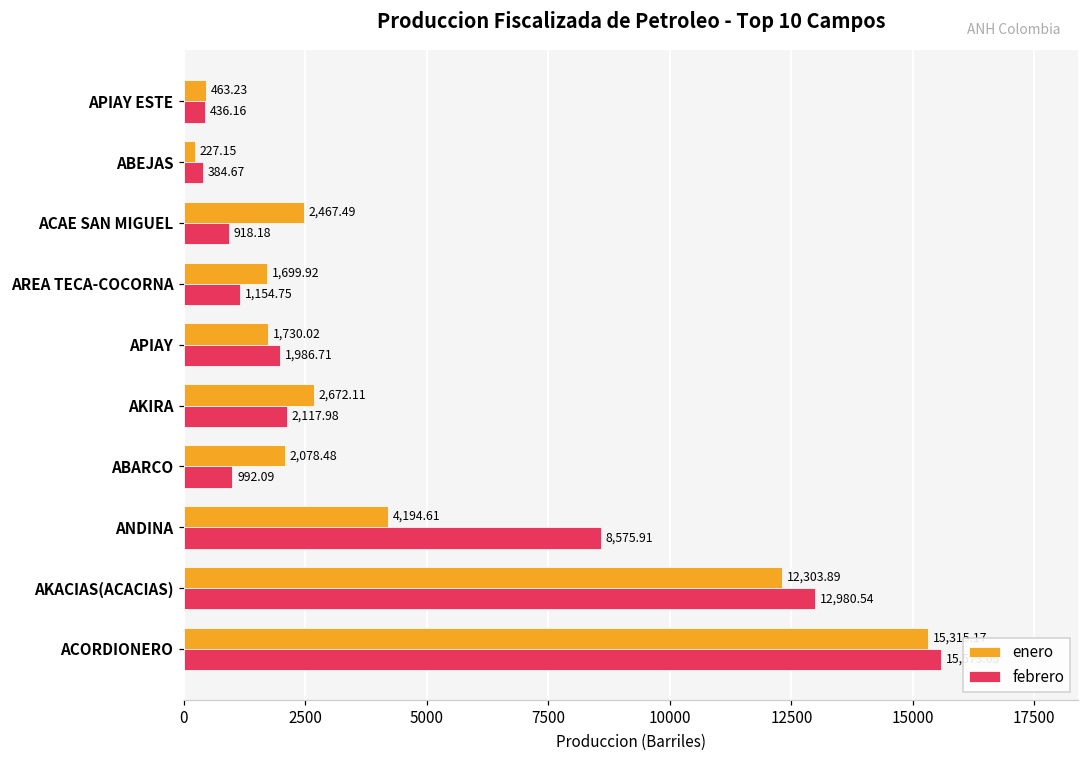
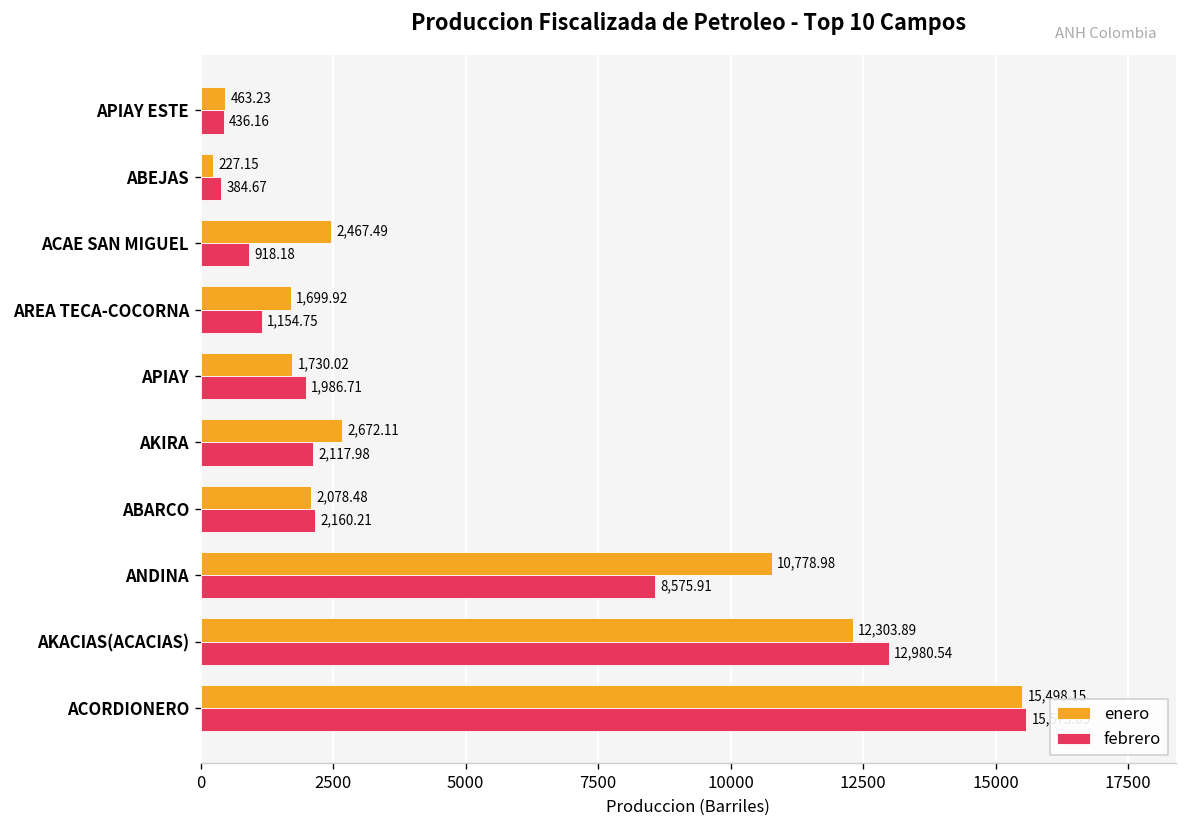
febrero, ABARCO: 992.09 -> 2,160.21
enero, ANDINA: 4,194.61 -> 10,778.98
enero, ACORDIONERO: 15300 -> 15500
